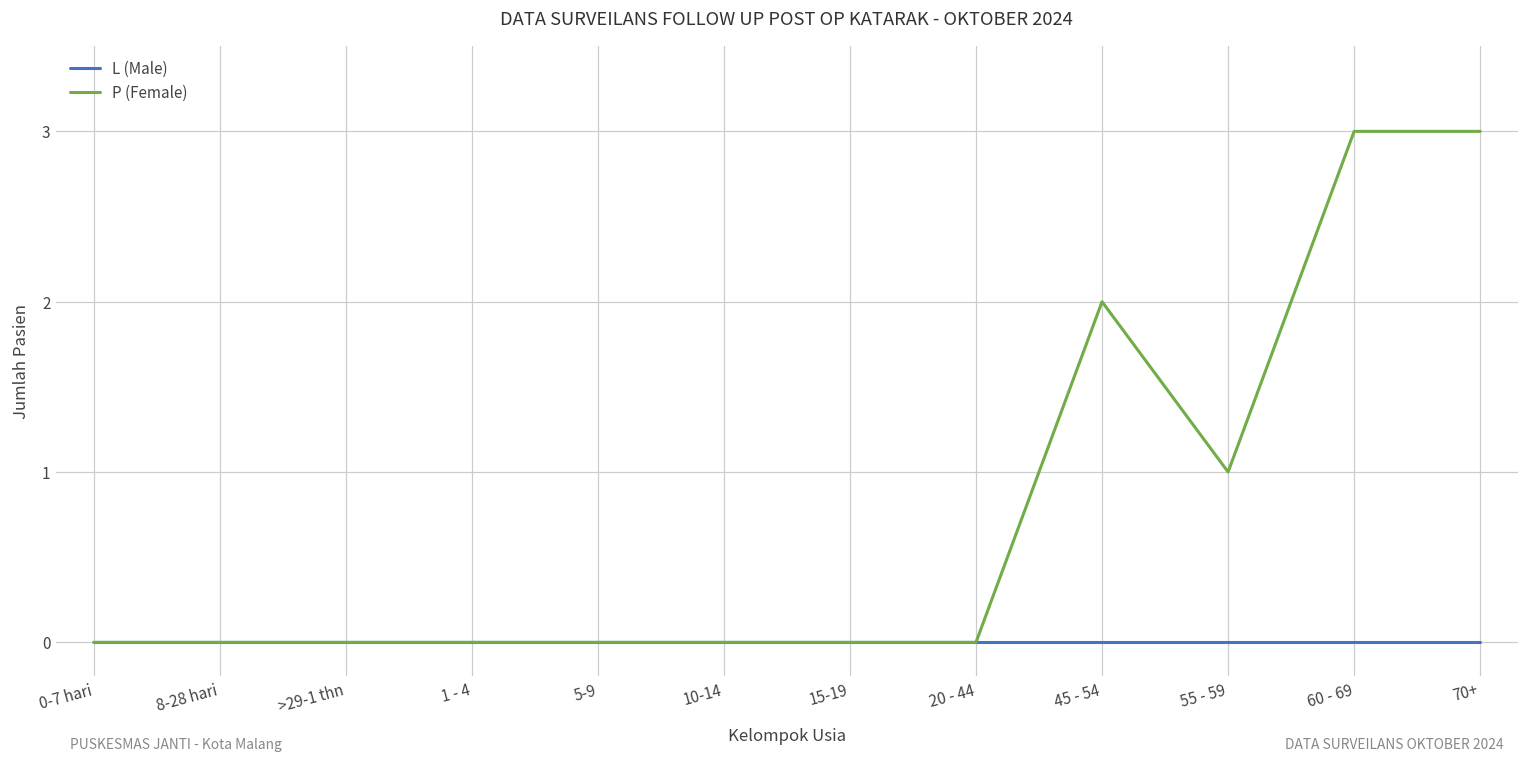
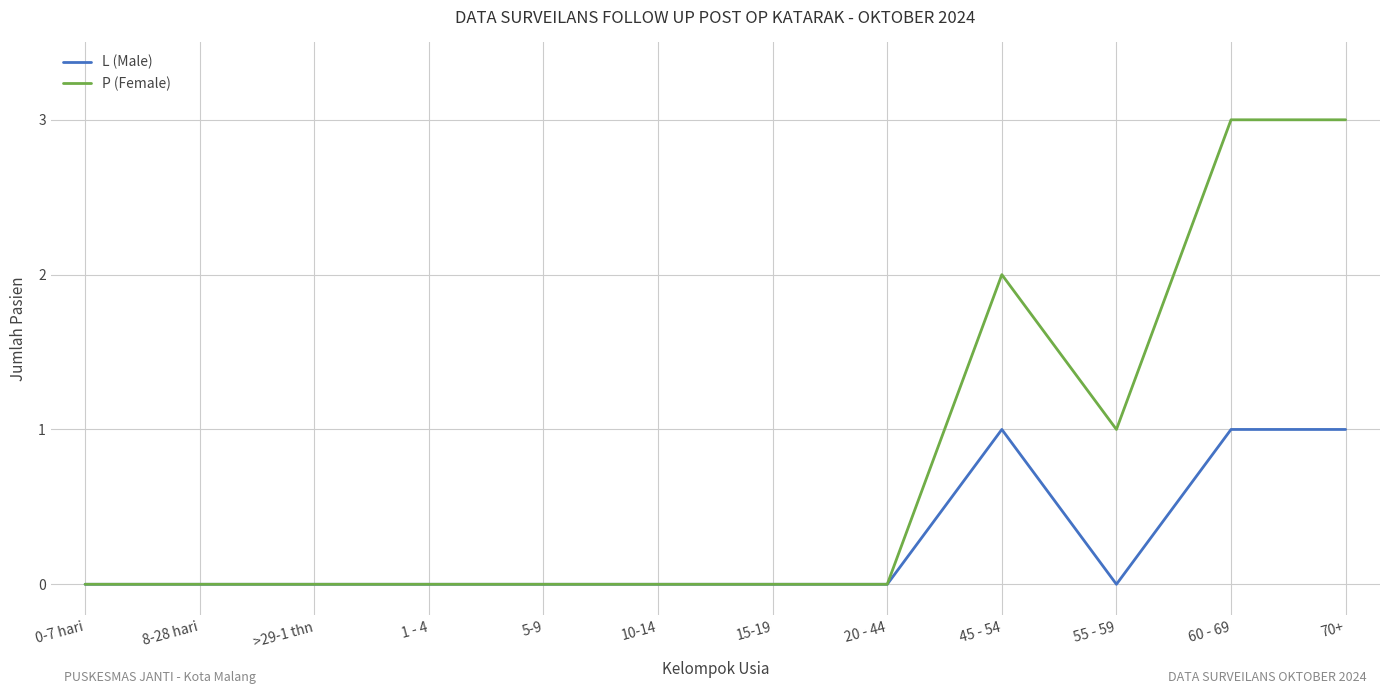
L (Male), 45 - 54: 0 -> 1
L (Male), 60 - 69: 0 -> 1
L (Male), 70+: 0 -> 1
